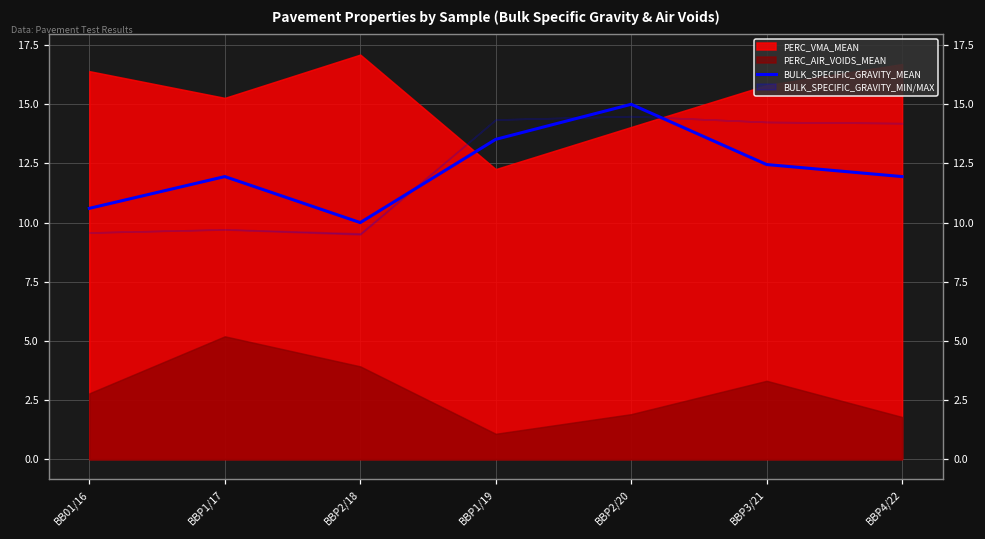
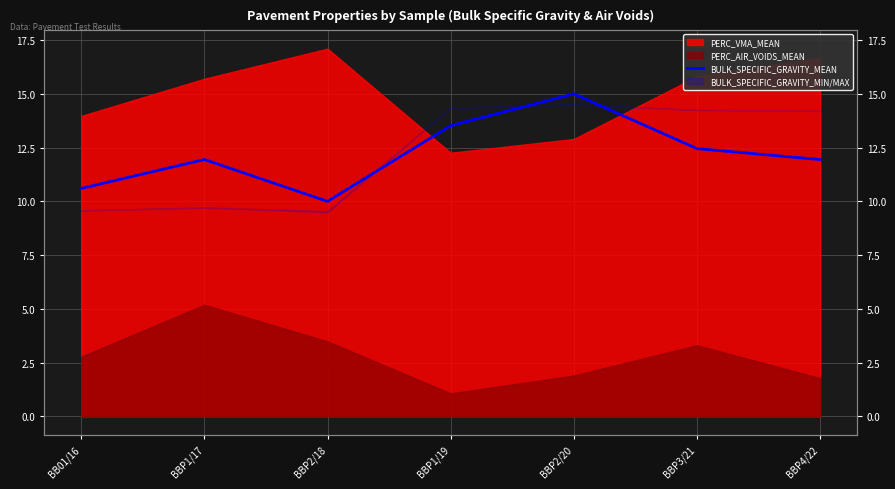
PERC_VMA_MEAN, BB01/16: 16.4 -> 14.0
PERC_VMA_MEAN, BBP1/17: 15.3 -> 15.7
PERC_AIR_VOIDS_MEAN, BBP2/18: 3.9 -> 3.5
PERC_VMA_MEAN, BBP2/20: 14.0 -> 12.9
